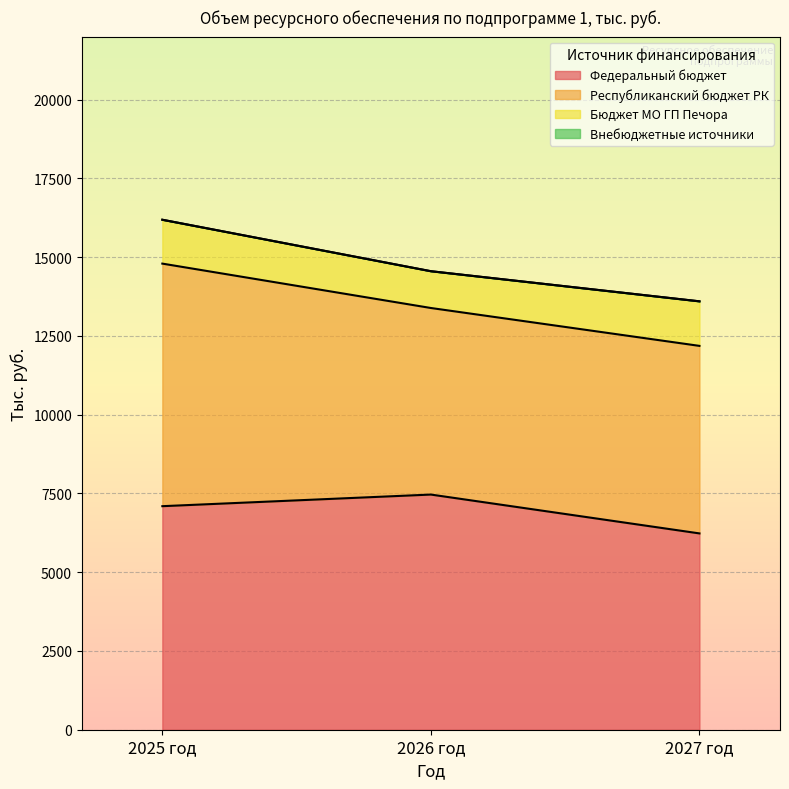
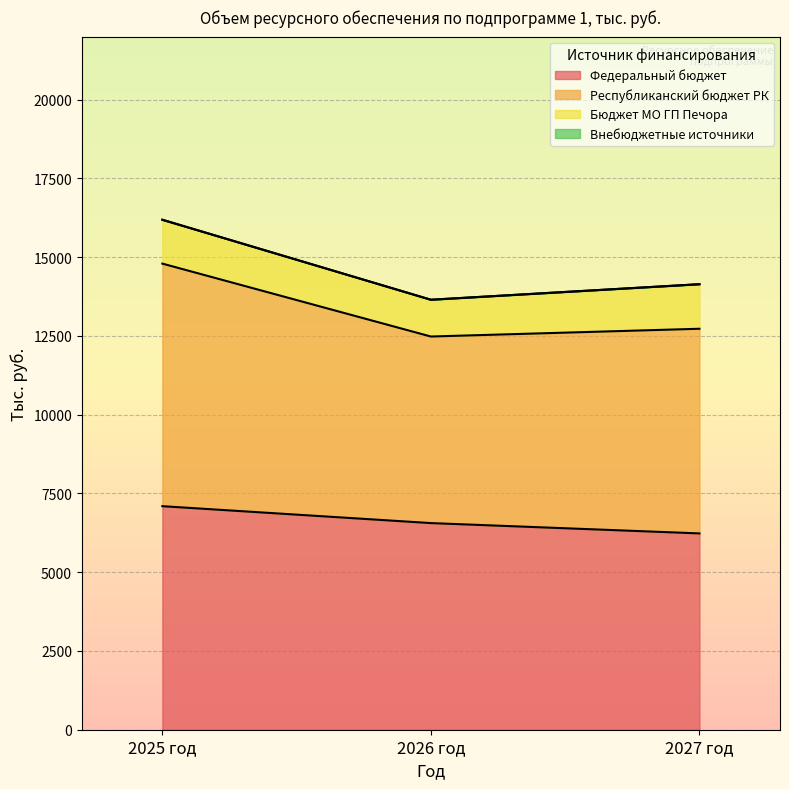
Федеральный бюджет, 2026 год: 7500 -> 6600
Республиканский бюджет РК, 2027 год: 6000 -> 6500
